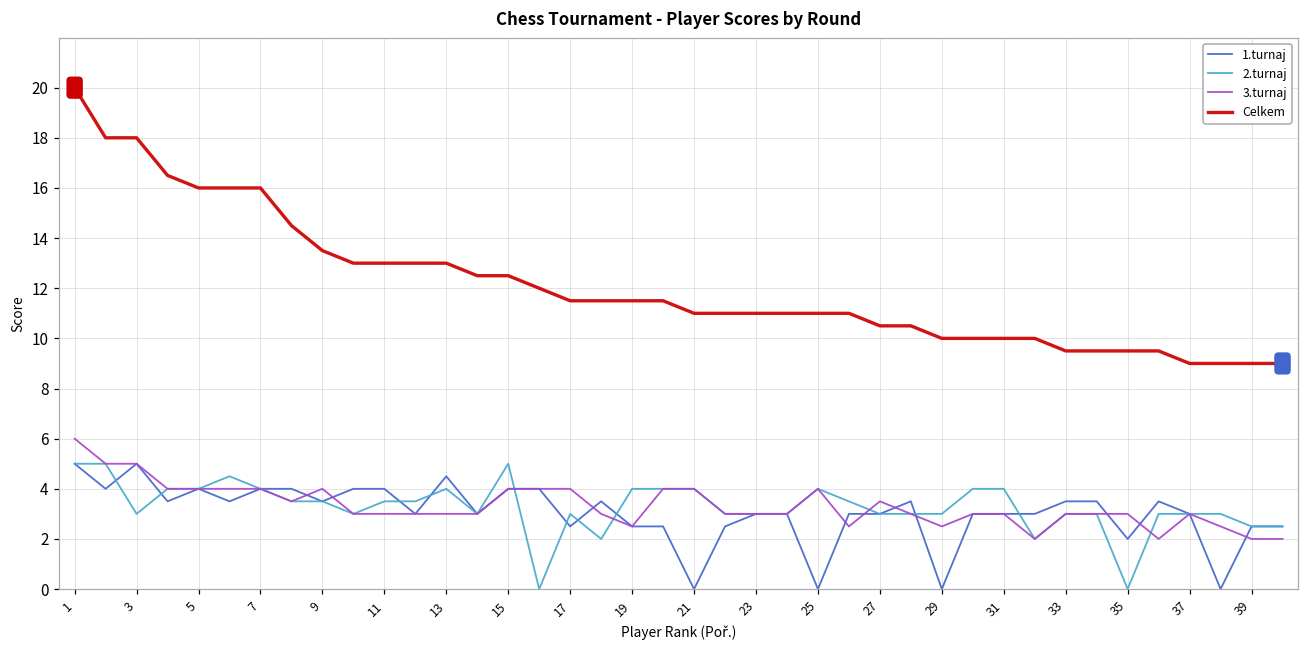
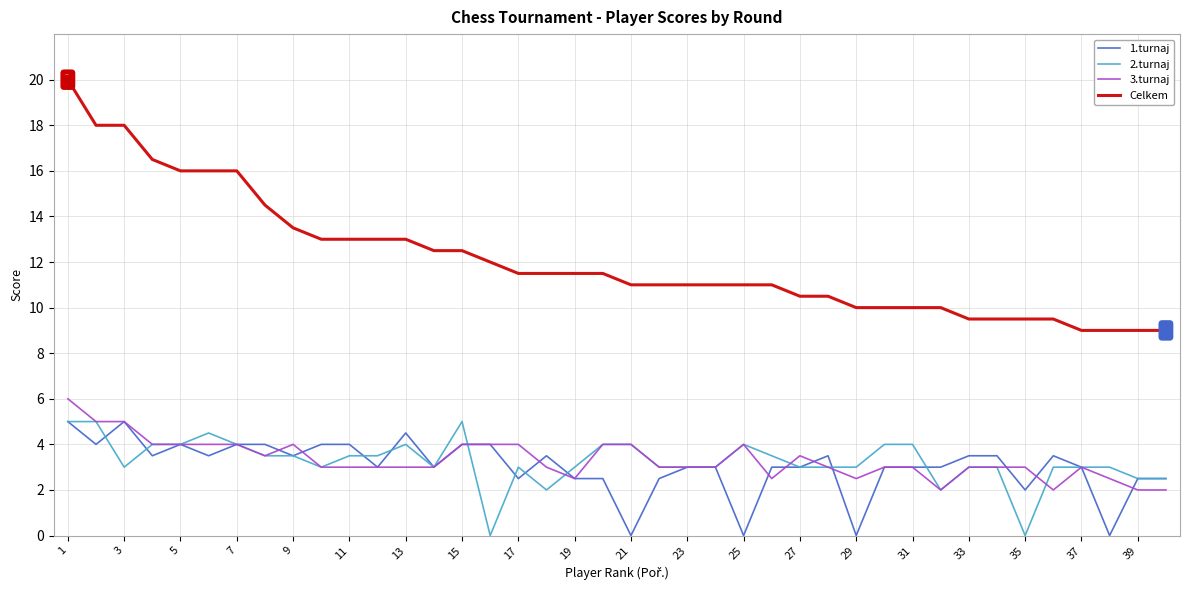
2.turnaj, 19: 4 -> 3
